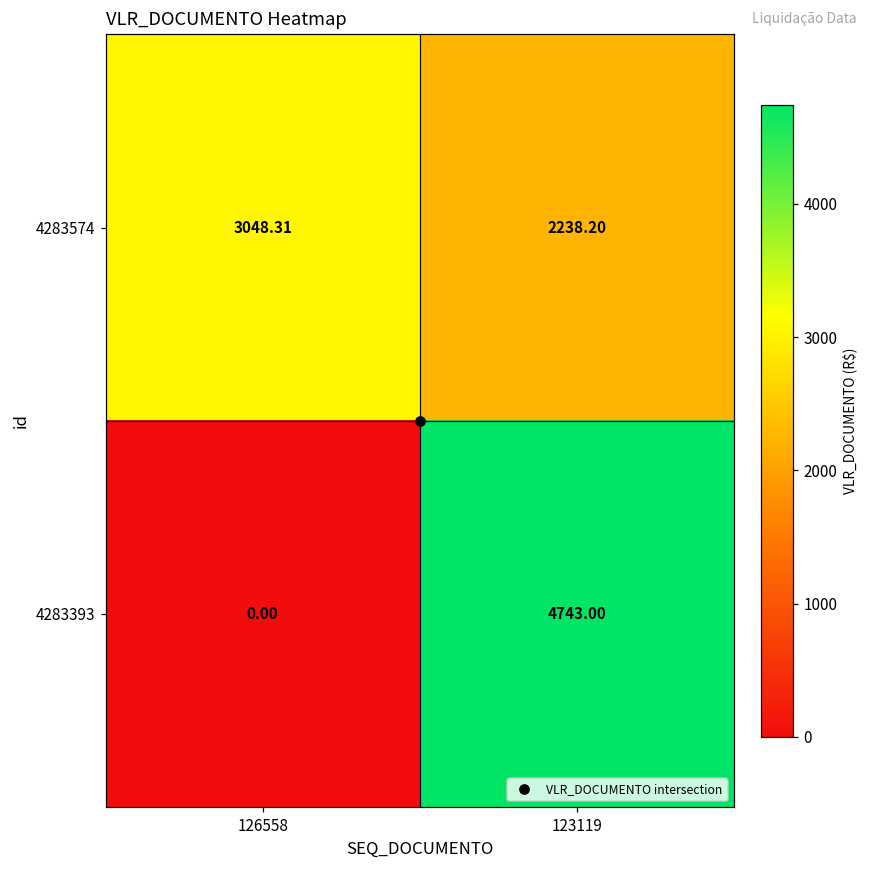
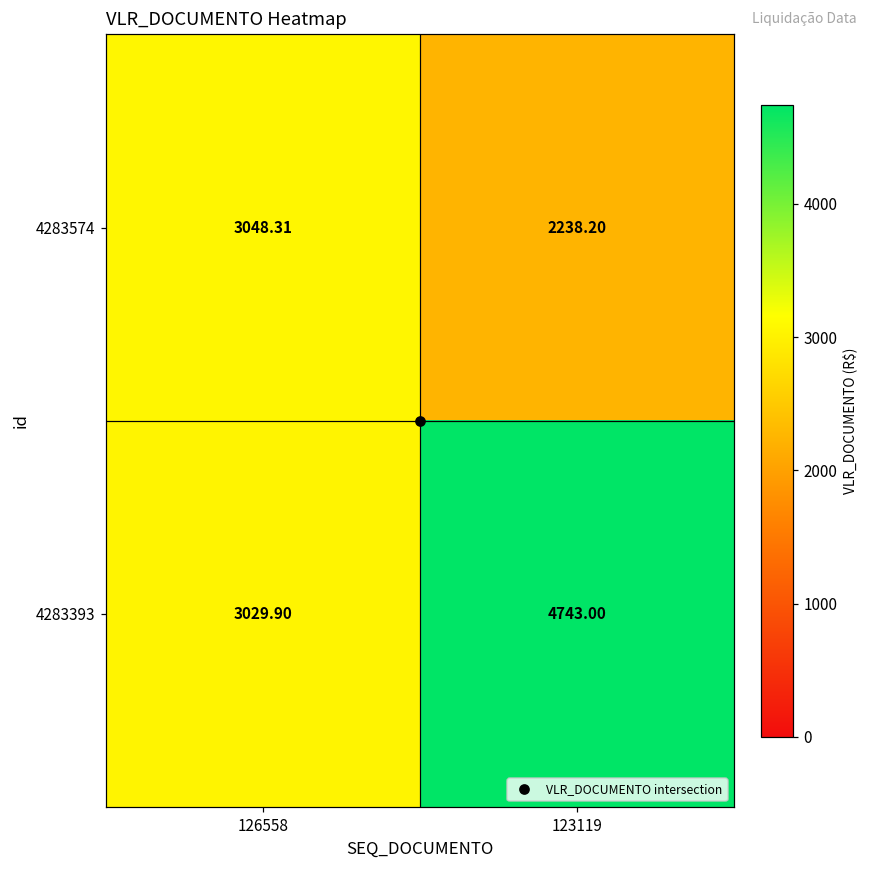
4283393, 126558: 0.00 -> 3029.90
